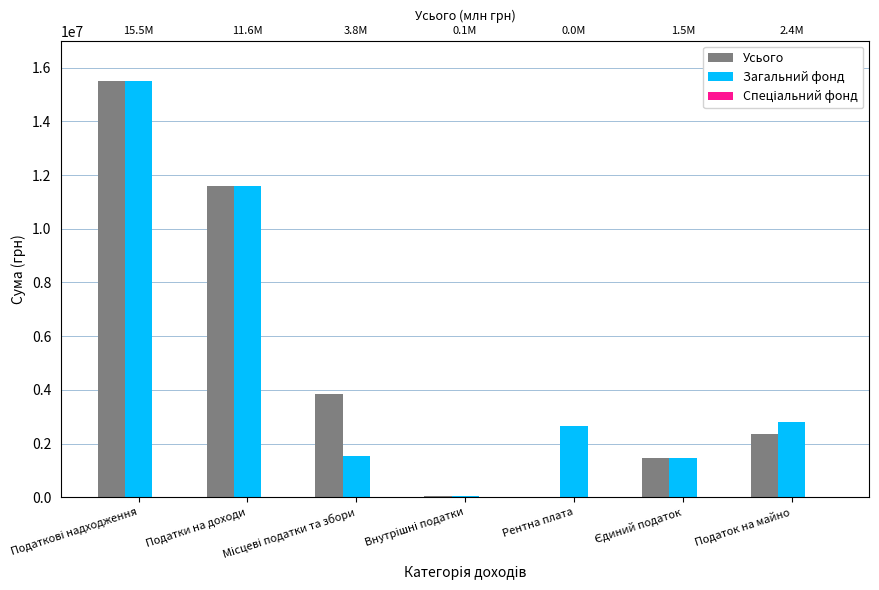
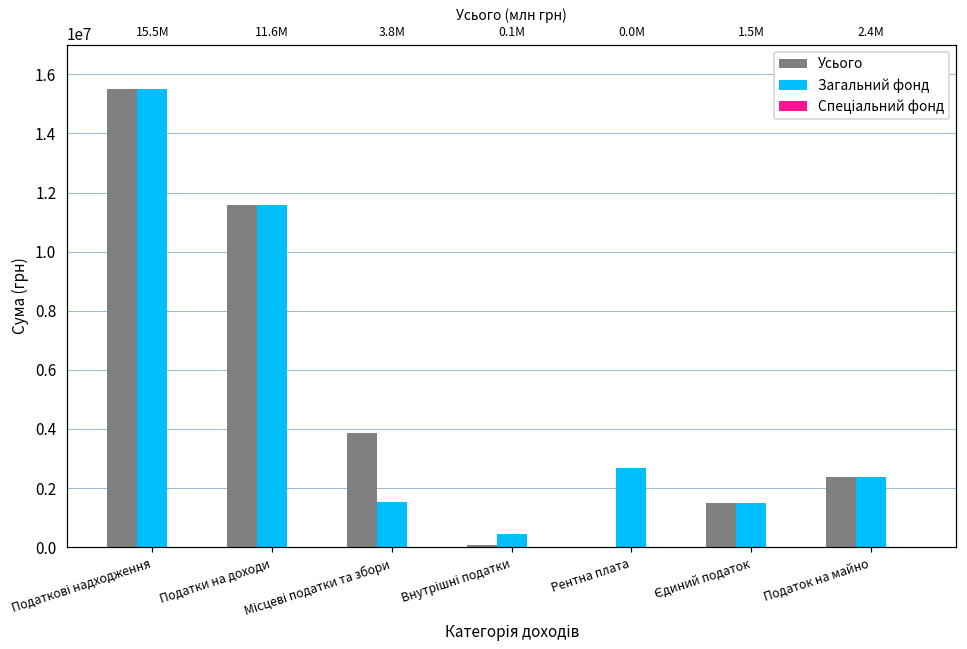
Загальний фонд, Внутрішні податки: 100000 -> 400000
Загальний фонд, Податок на майно: 2800000 -> 2400000
